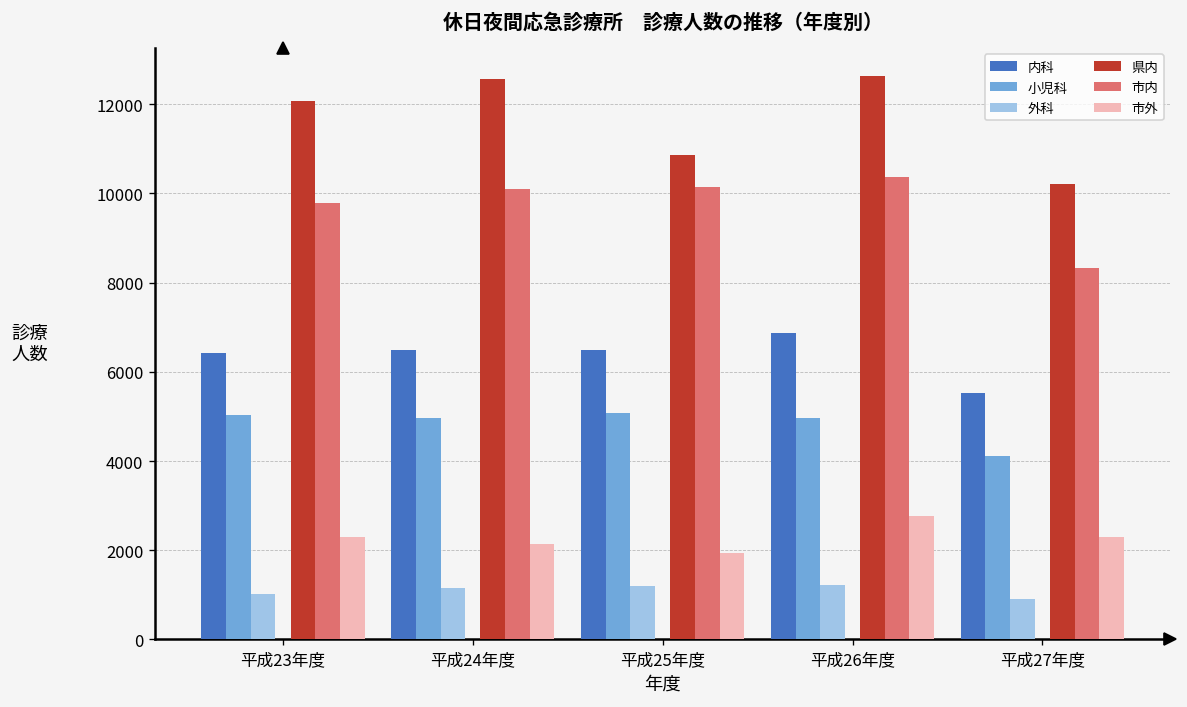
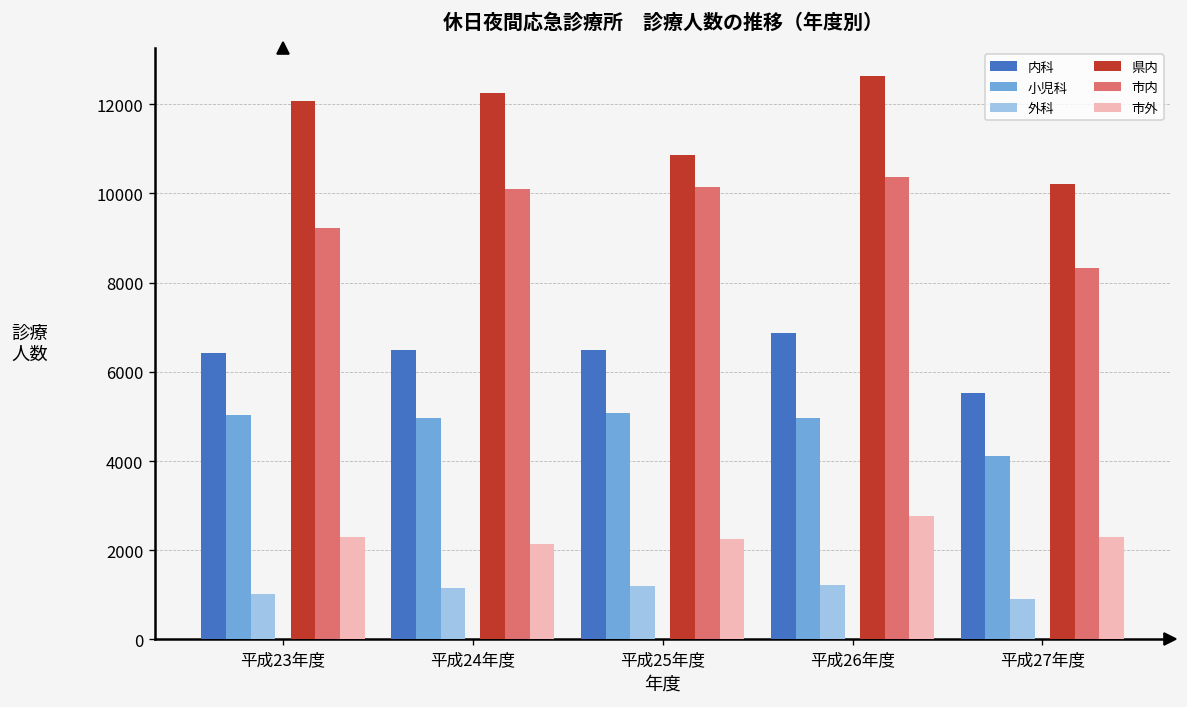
市内, 平成23年度: 9800 -> 9200
県内, 平成24年度: 12600 -> 12300
市外, 平成25年度: 1900 -> 2300
